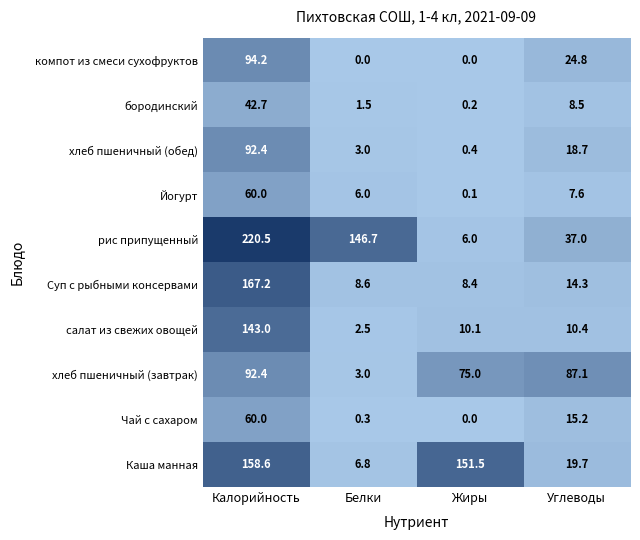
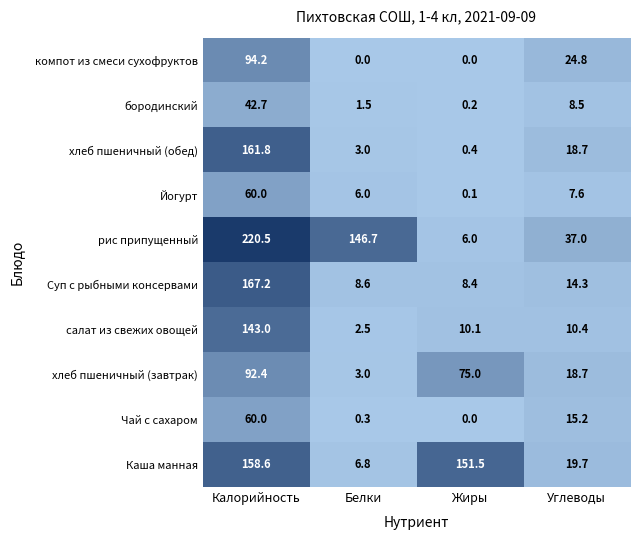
хлеб пшеничный (обед), Калорийность: 92.4 -> 161.8
хлеб пшеничный (завтрак), Углеводы: 87.1 -> 18.7
